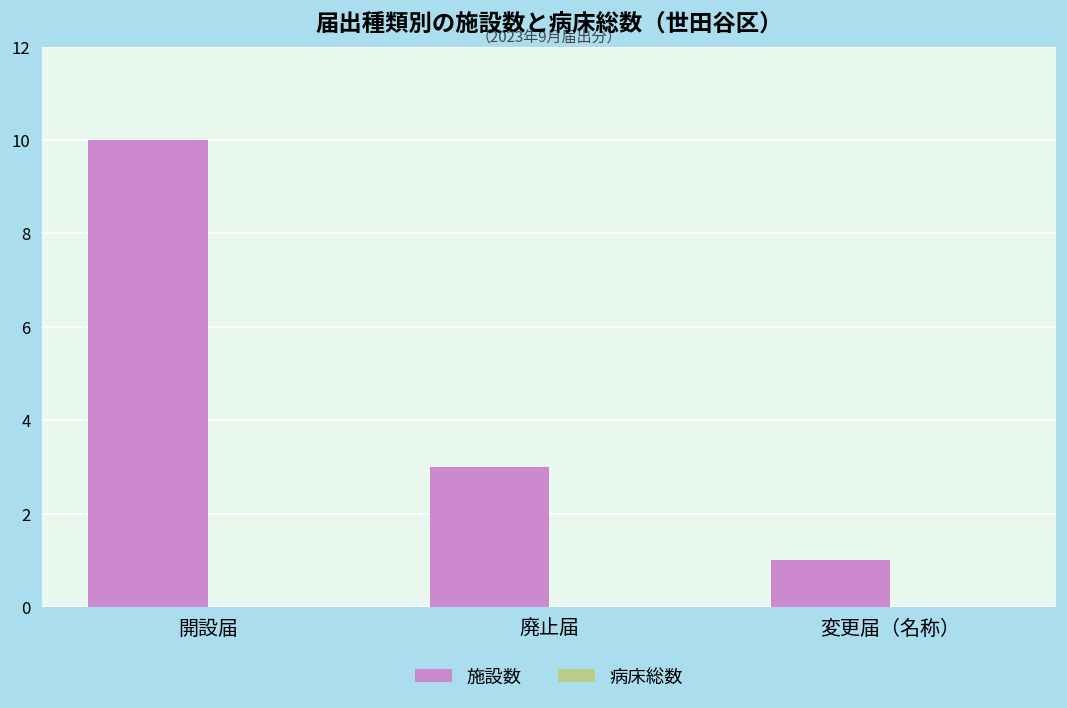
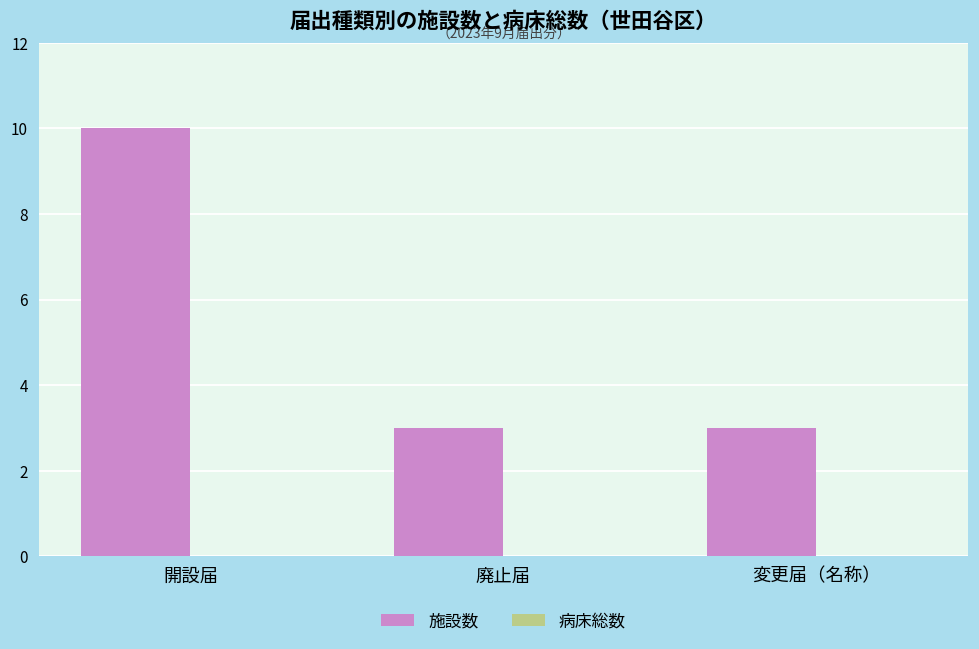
施設数, 変更届（名称）: 1 -> 3
